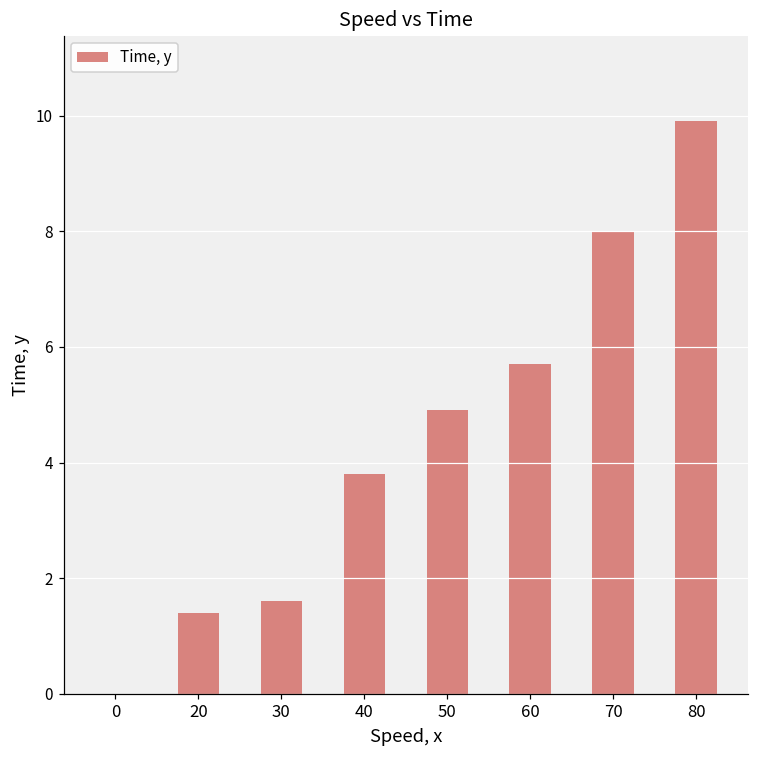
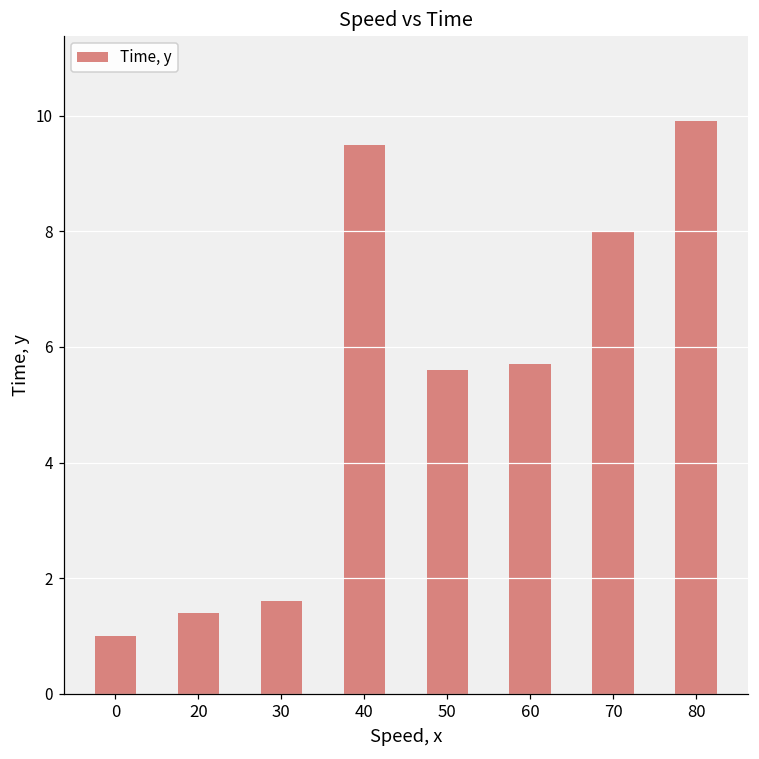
0: 0 -> 1
40: 3.8 -> 9.5
50: 4.9 -> 5.6
